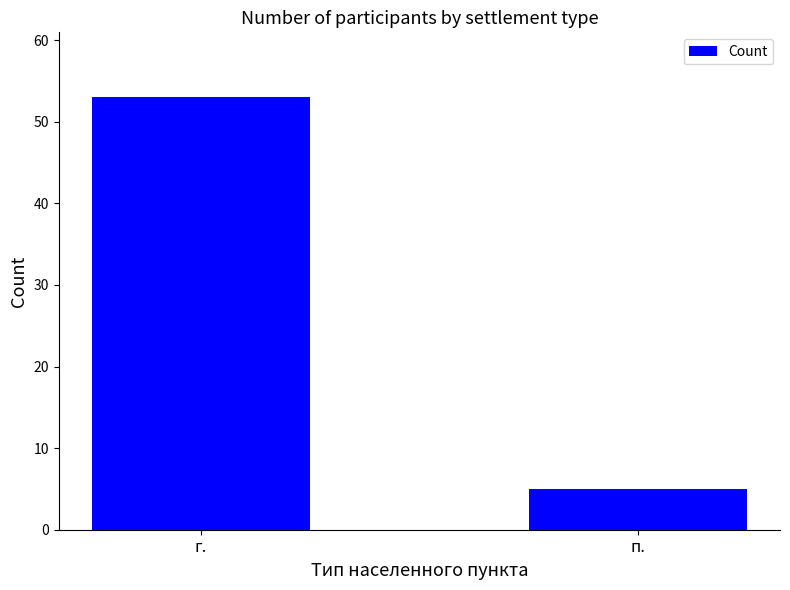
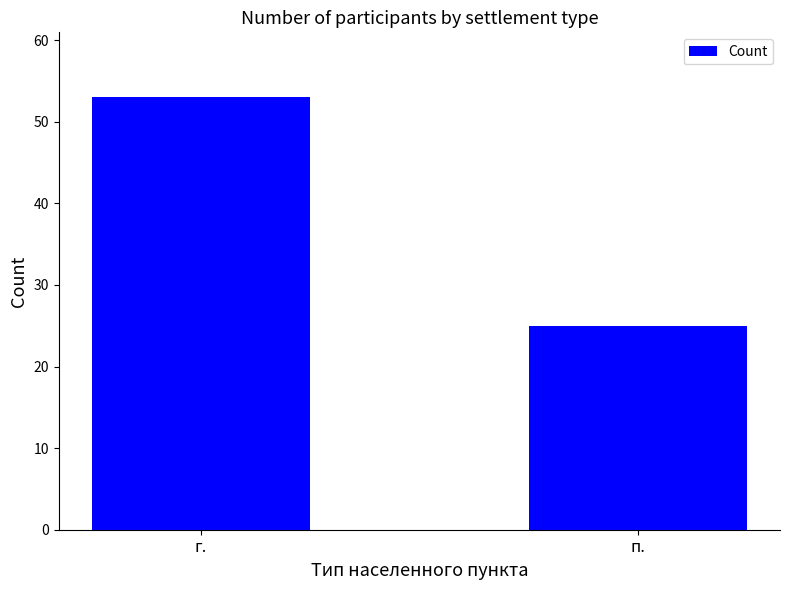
п.: 5 -> 25
